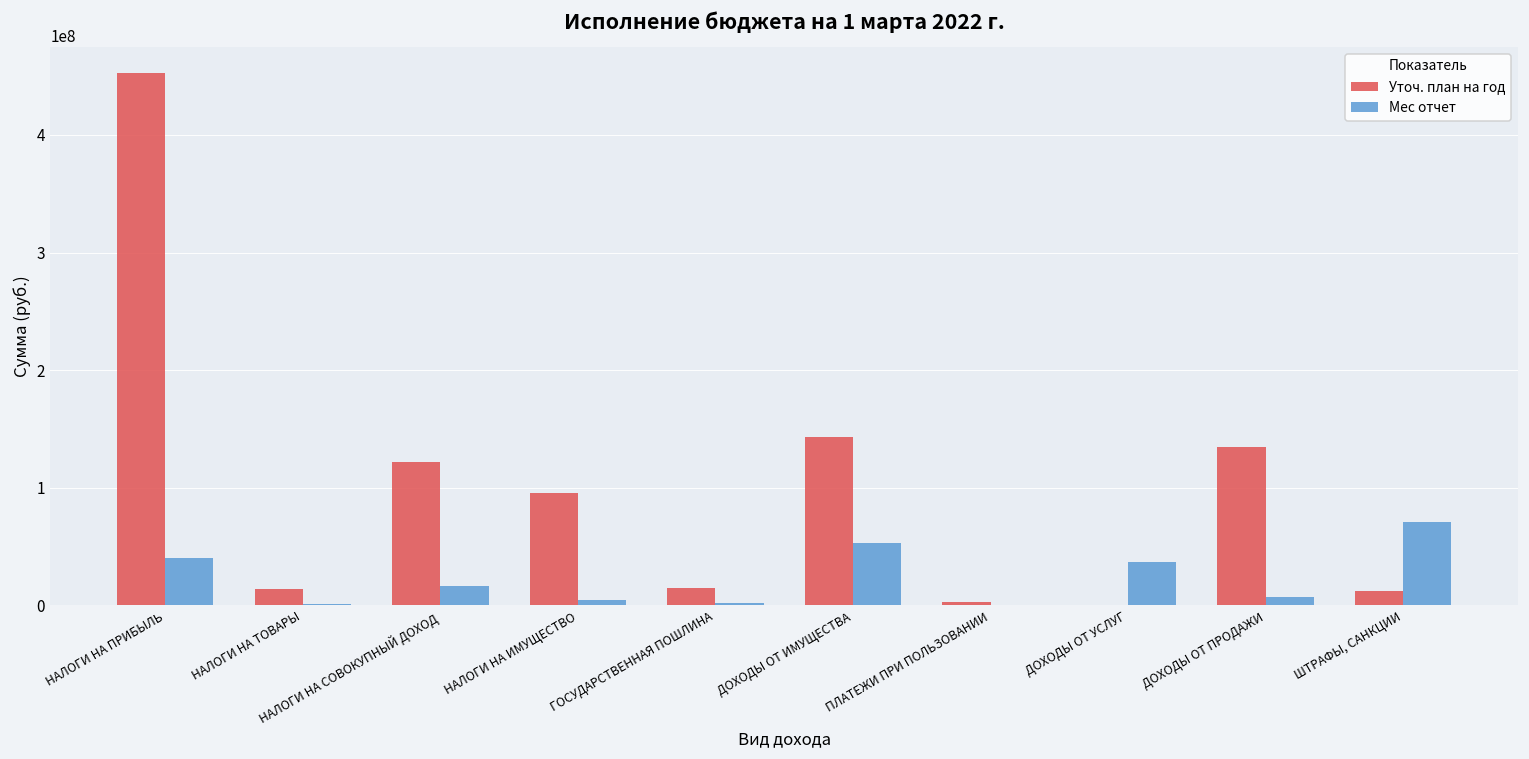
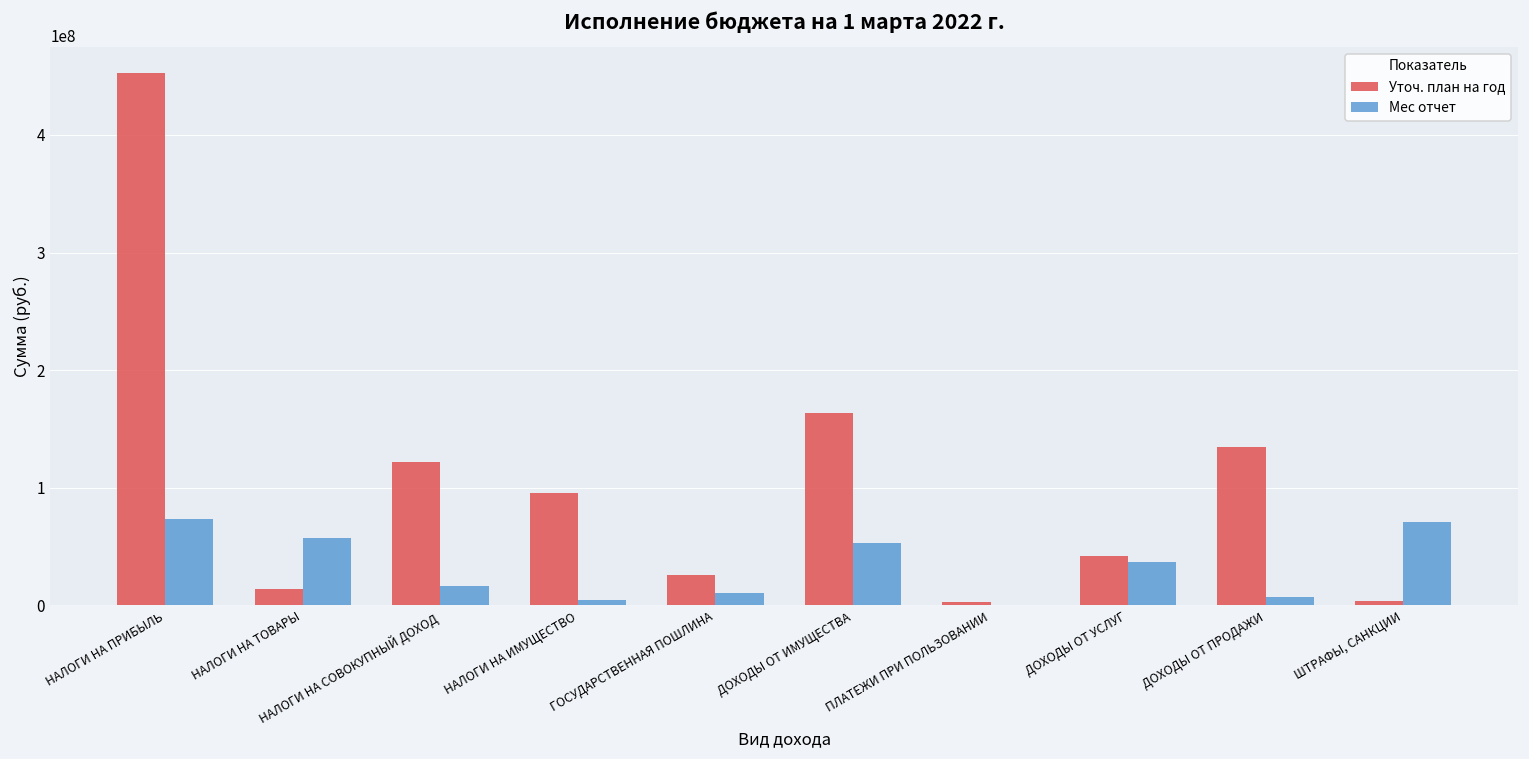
Мес отчет, НАЛОГИ НА ПРИБЫЛЬ: 40000000 -> 73000000
Мес отчет, НАЛОГИ НА ТОВАРЫ: 1000000 -> 58000000
Уточ. план на год, ГОСУДАРСТВЕННАЯ ПОШЛИНА: 15000000 -> 26000000
Мес отчет, ГОСУДАРСТВЕННАЯ ПОШЛИНА: 2000000 -> 10000000
Уточ. план на год, ДОХОДЫ ОТ ИМУЩЕСТВА: 143000000 -> 164000000
Уточ. план на год, ДОХОДЫ ОТ УСЛУГ: 1000000 -> 42000000
Уточ. план на год, ШТРАФЫ, САНКЦИИ: 12000000 -> 3000000
